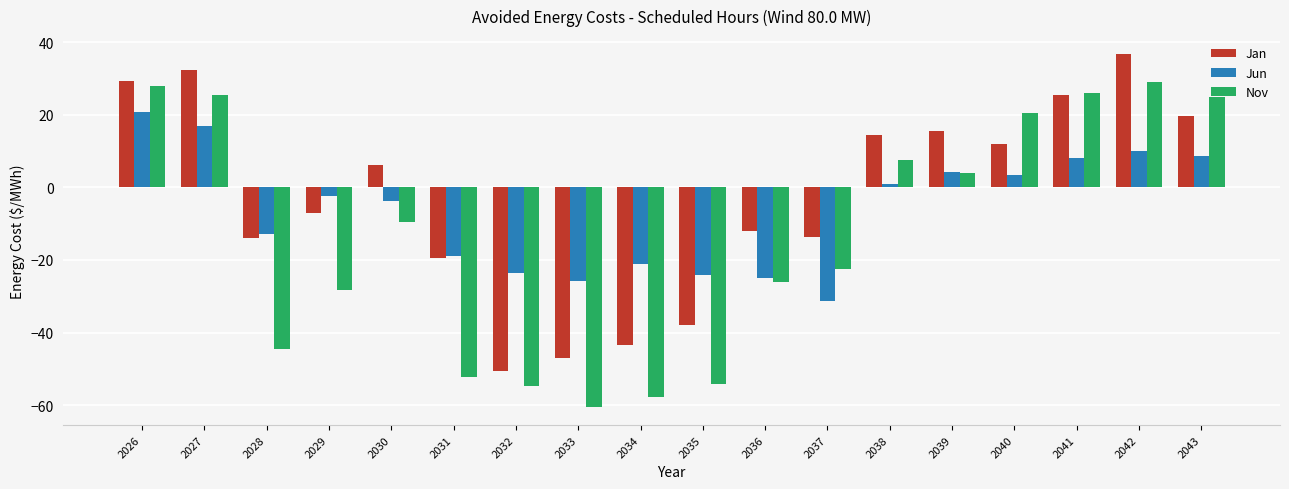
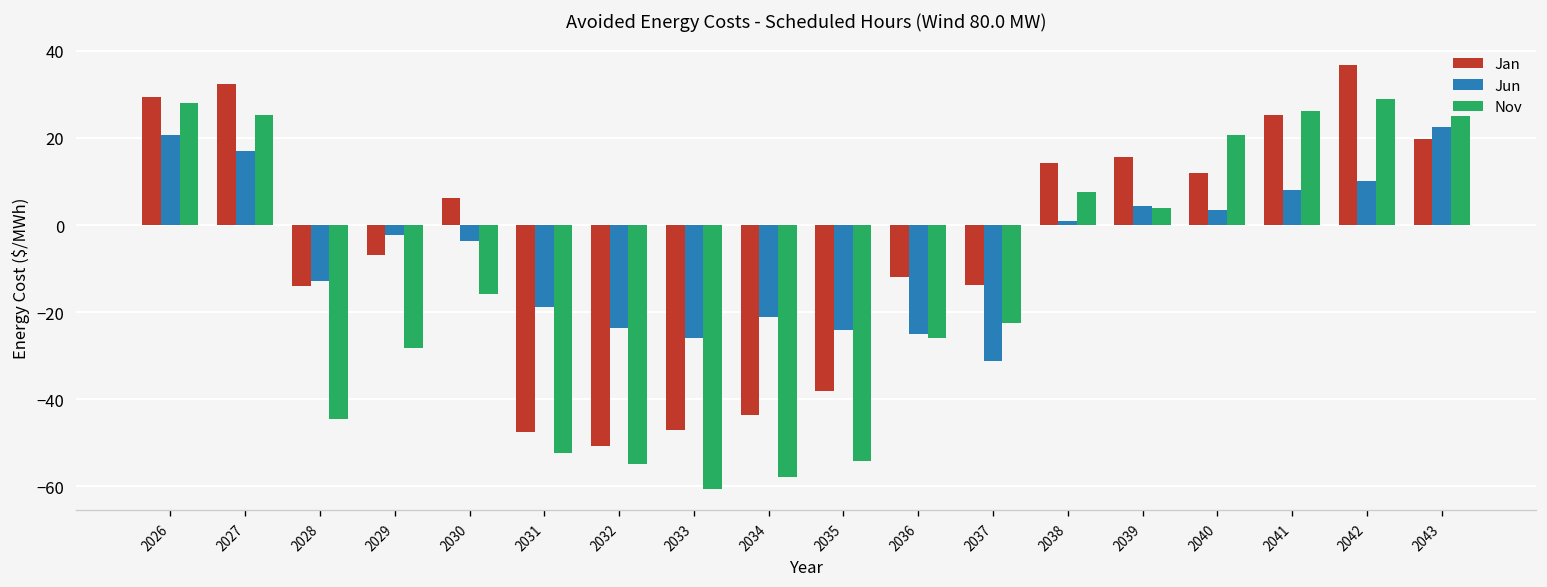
Nov, 2030: -10 -> -16
Jan, 2031: -20 -> -48
Jun, 2043: 9 -> 23
